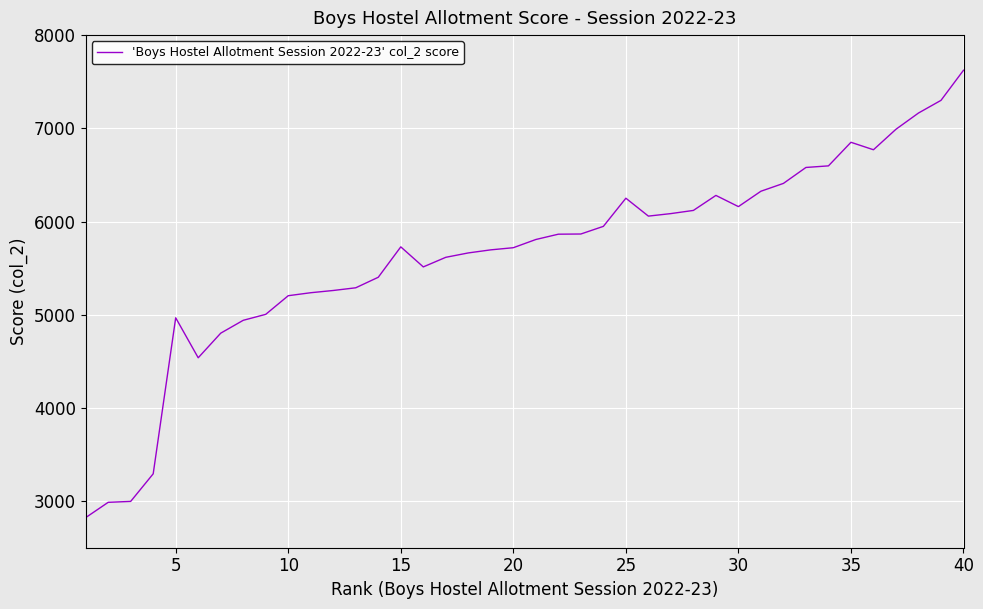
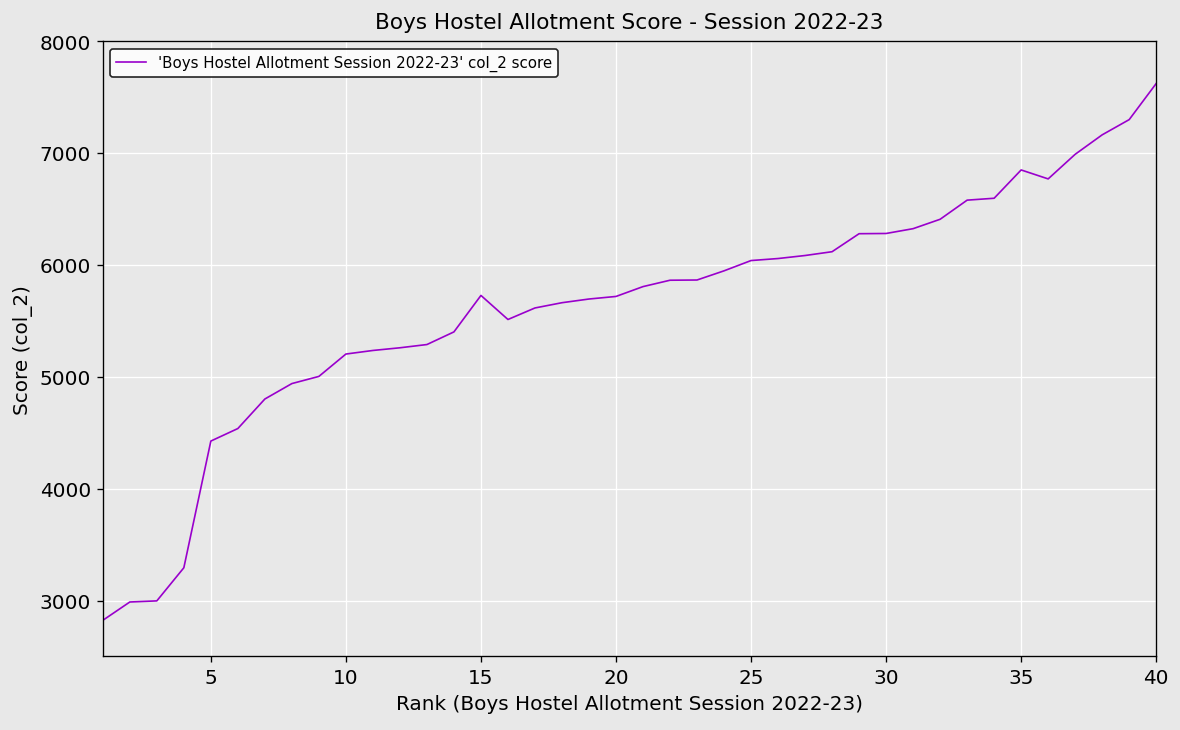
5: 5000 -> 4400
25: 6300 -> 6000
30: 6200 -> 6300
